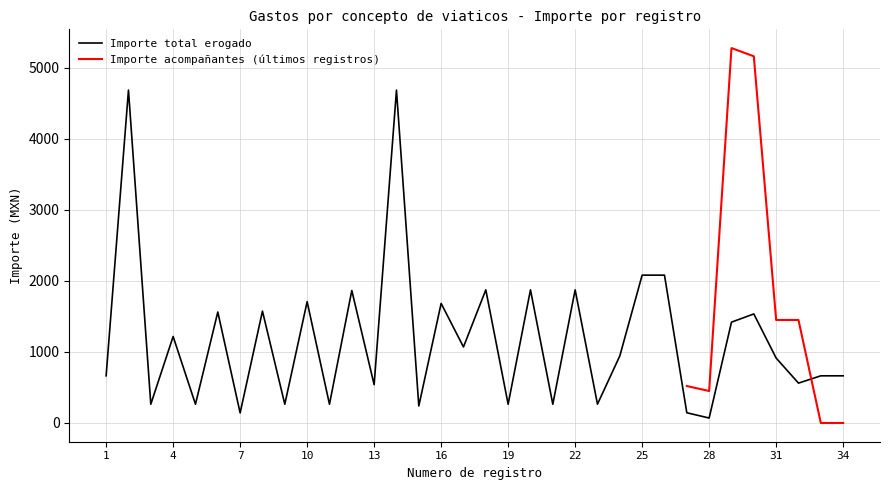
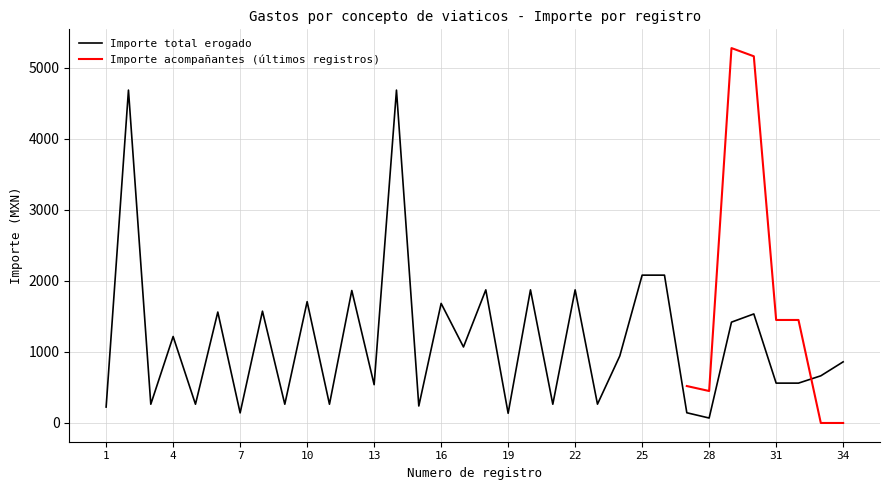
Importe total erogado, 1: 700 -> 200
Importe total erogado, 19: 300 -> 100
Importe total erogado, 31: 900 -> 600
Importe total erogado, 34: 700 -> 900
